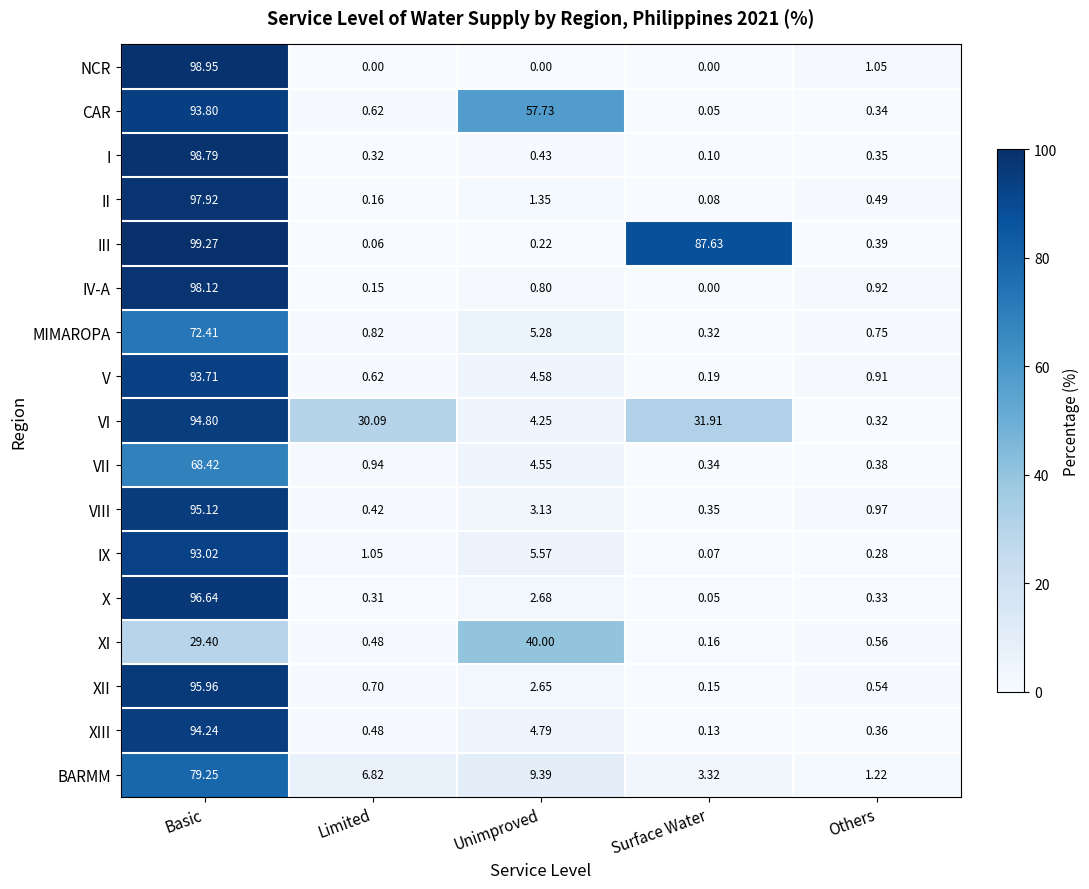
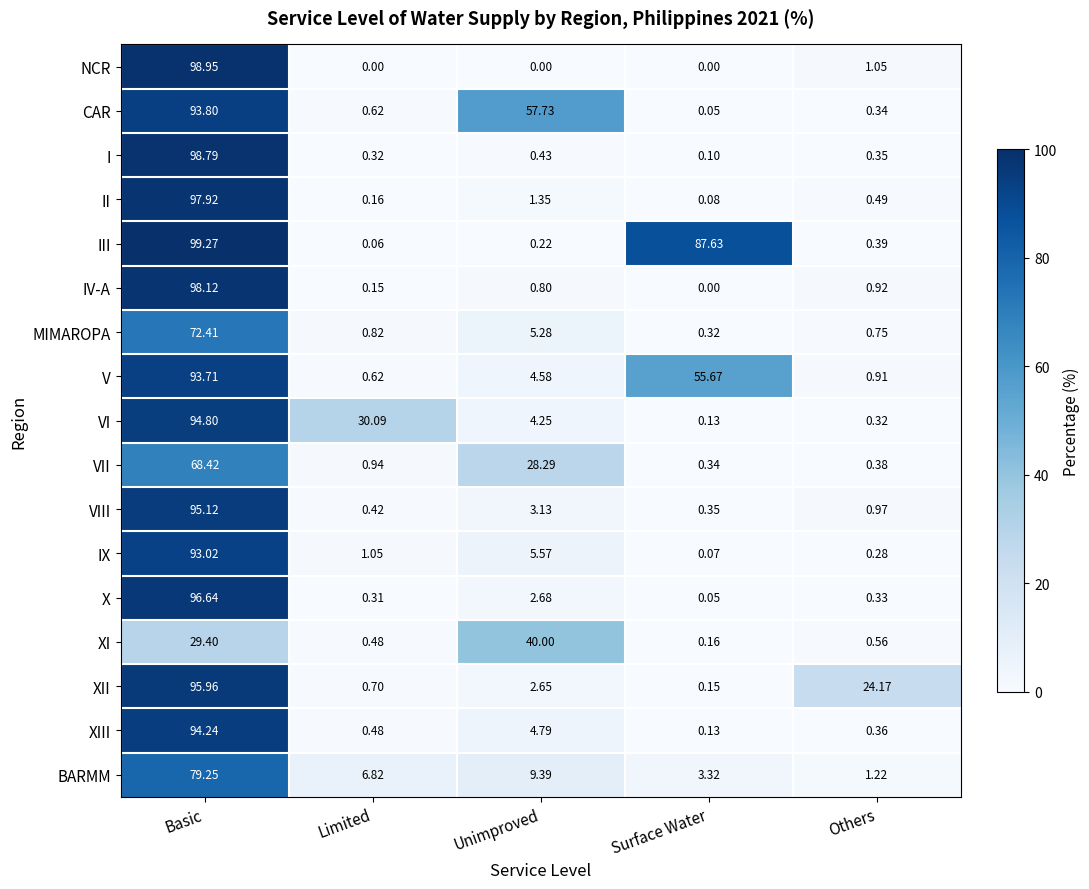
V, Surface Water: 0.19 -> 55.67
VI, Surface Water: 31.91 -> 0.13
VII, Unimproved: 4.55 -> 28.29
XII, Others: 0.54 -> 24.17
